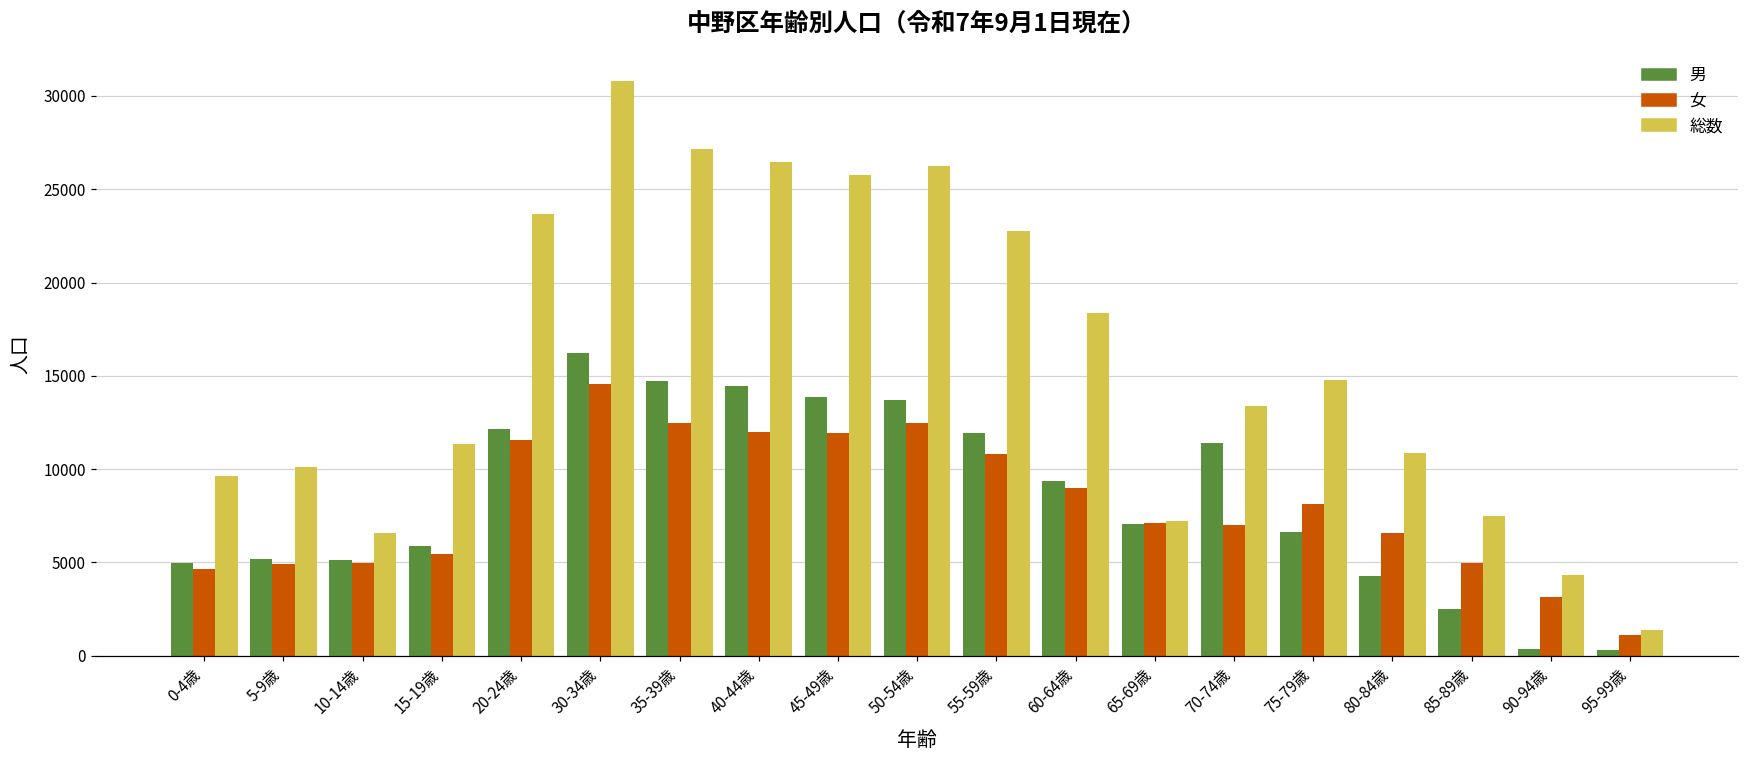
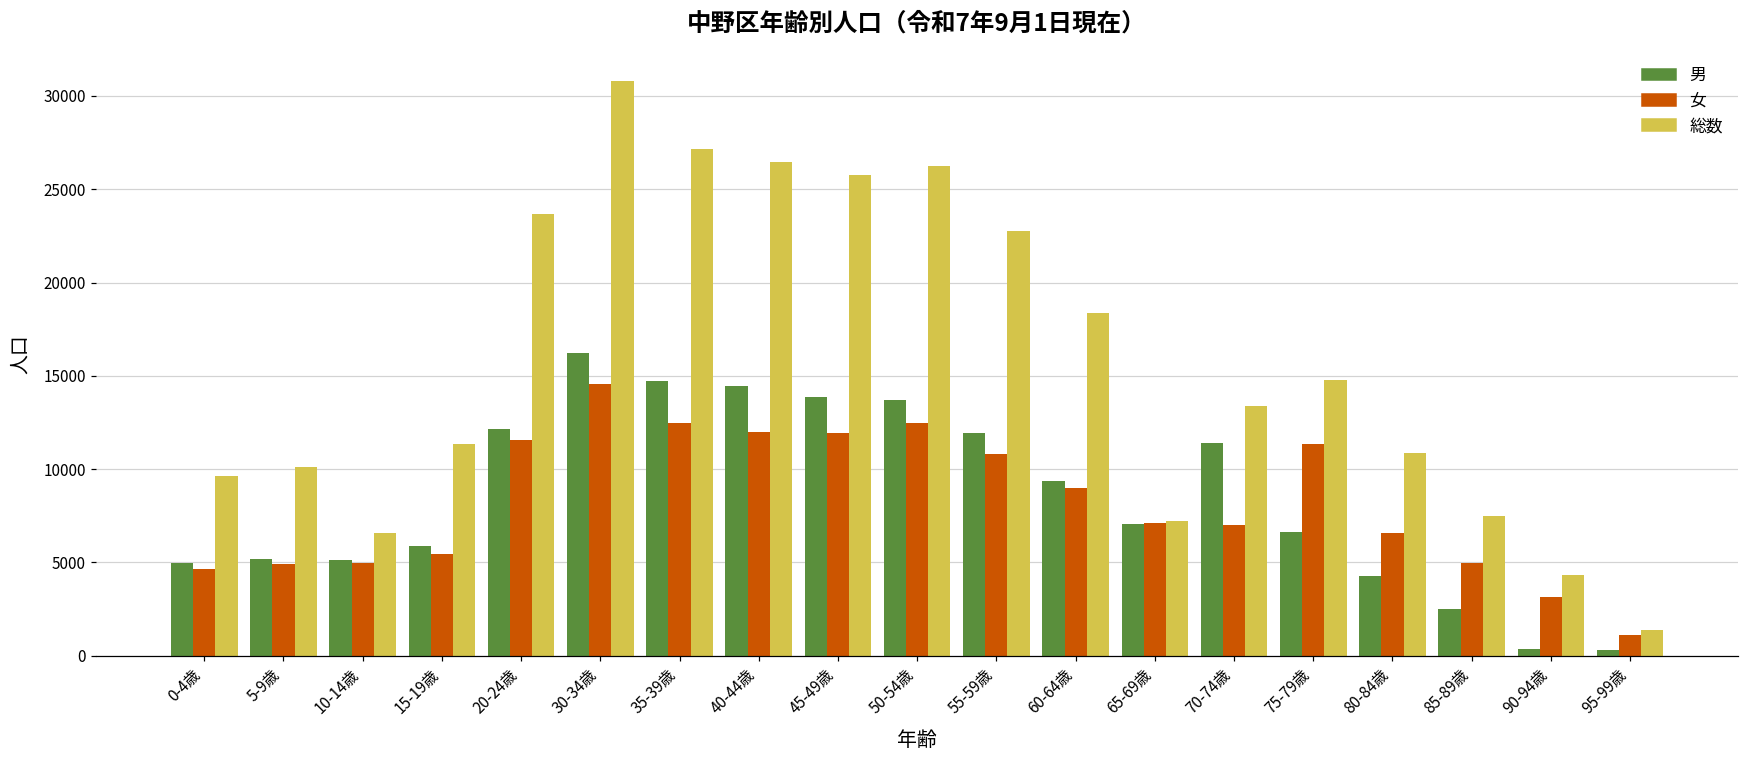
女, 75-79歳: 8100 -> 11300
